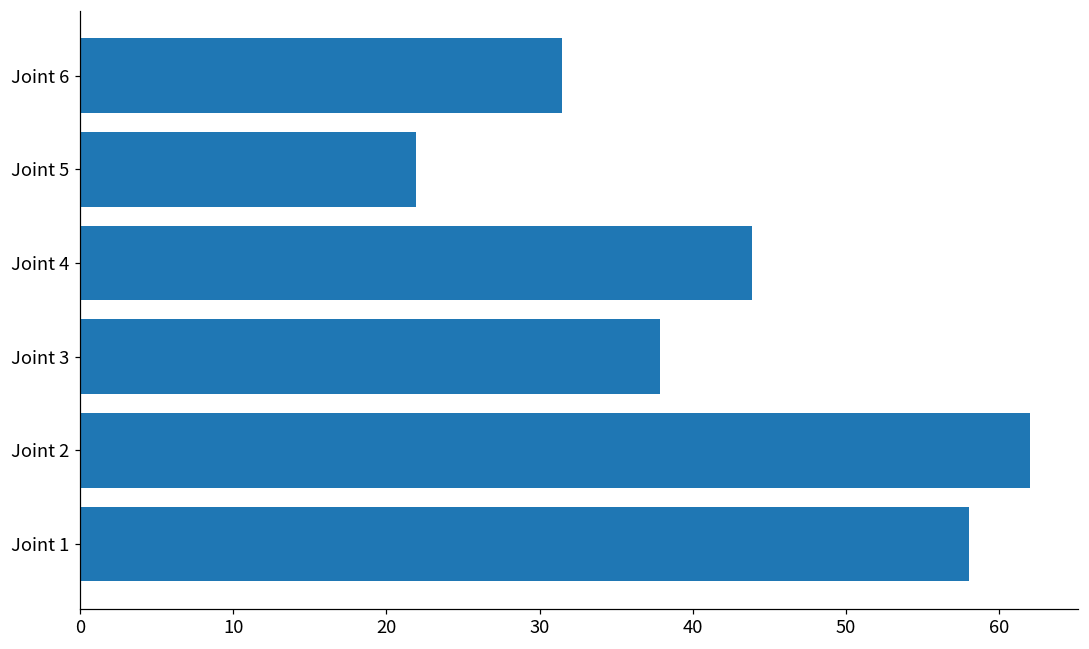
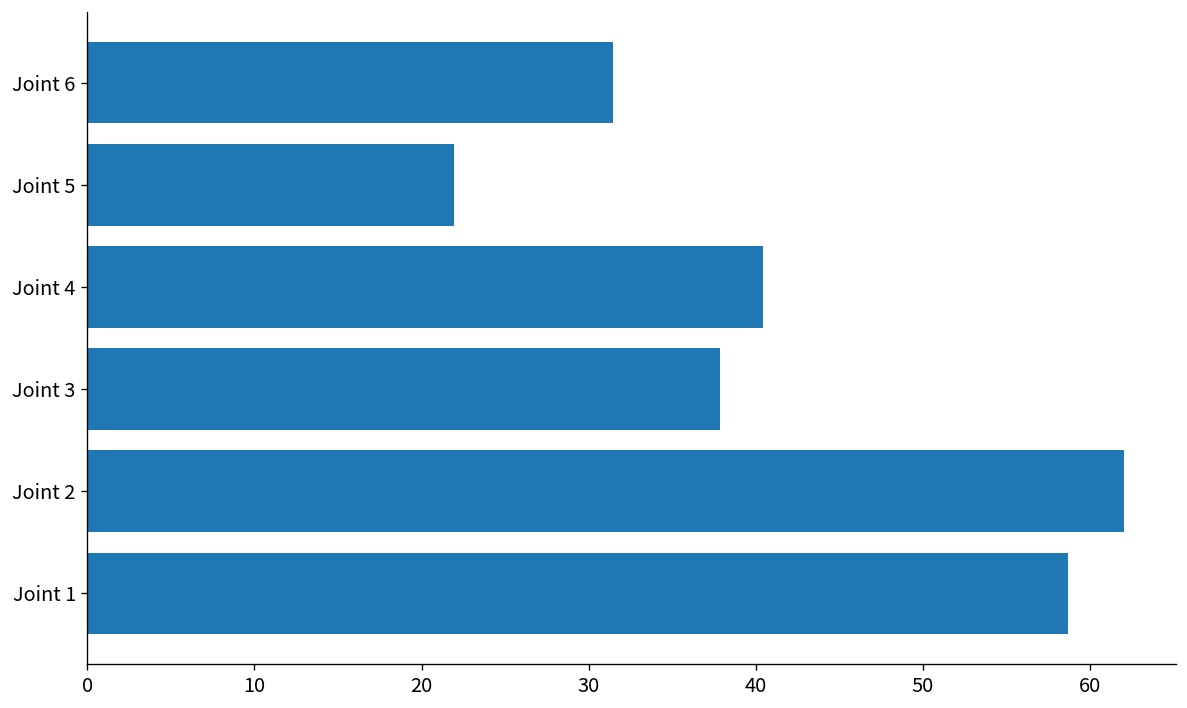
Joint 4: 43.9 -> 40.4
Joint 1: 58.0 -> 58.7
